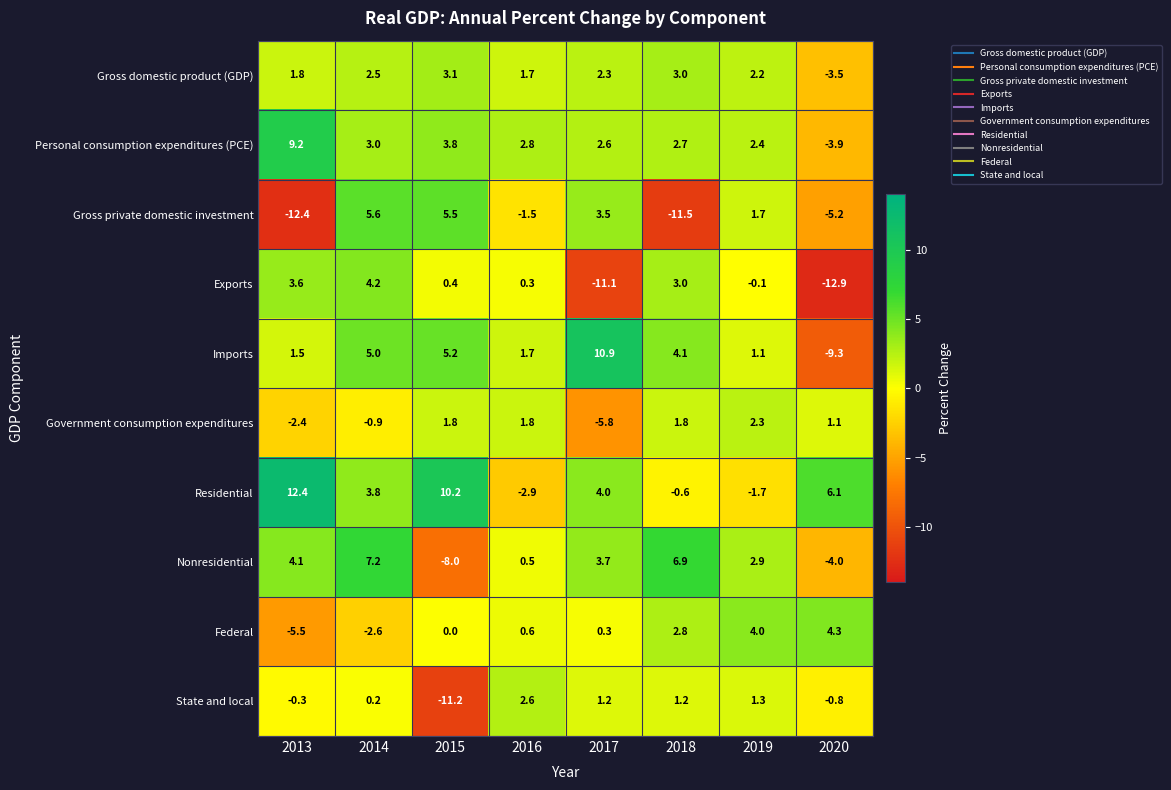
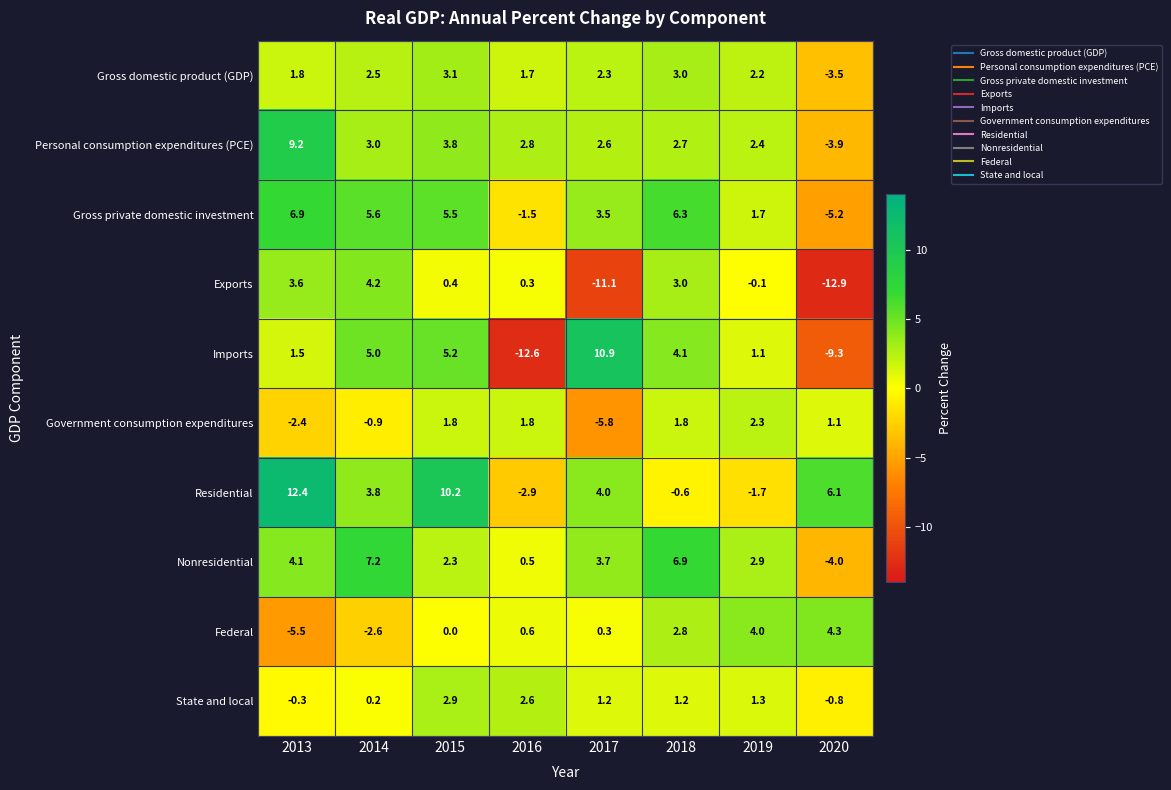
Gross private domestic investment, 2013: -12.4 -> 6.9
Gross private domestic investment, 2018: -11.5 -> 6.3
Imports, 2016: 1.7 -> -12.6
Nonresidential, 2015: -8.0 -> 2.3
State and local, 2015: -11.2 -> 2.9
